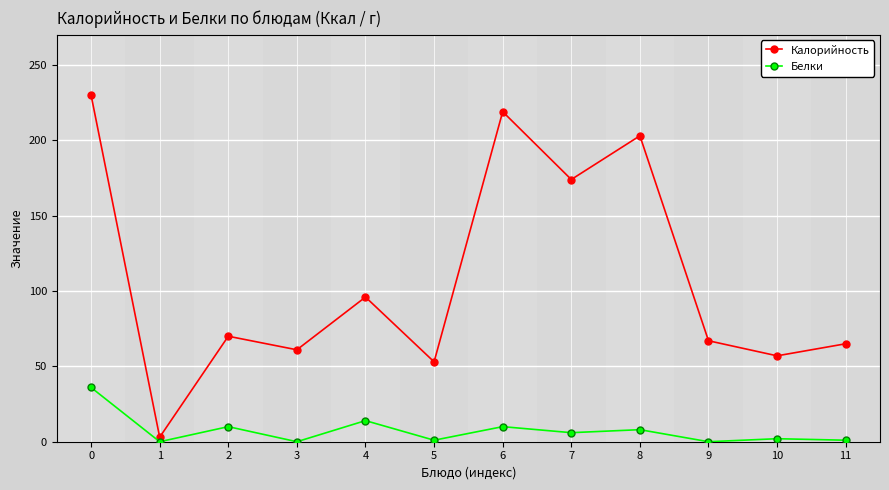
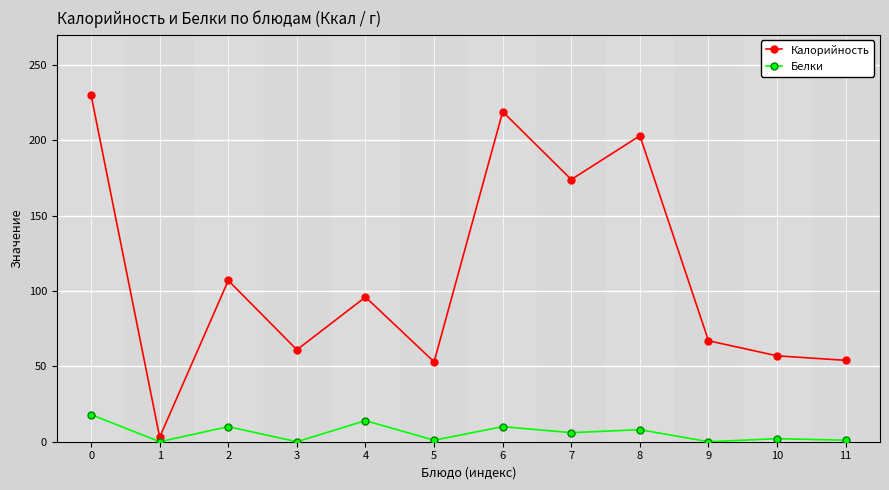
Белки, 0: 36 -> 18
Калорийность, 2: 70 -> 107
Калорийность, 11: 65 -> 54
